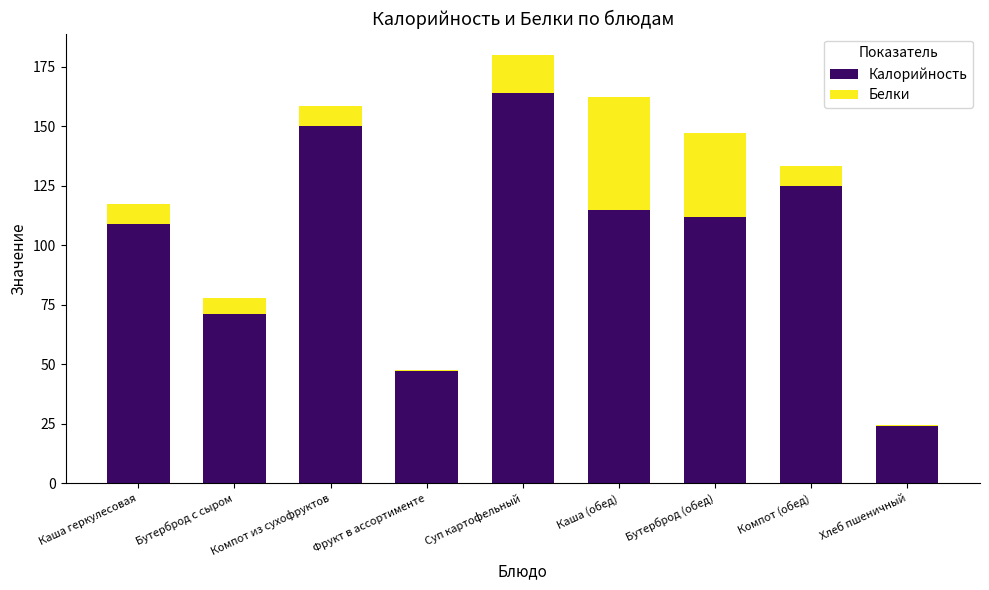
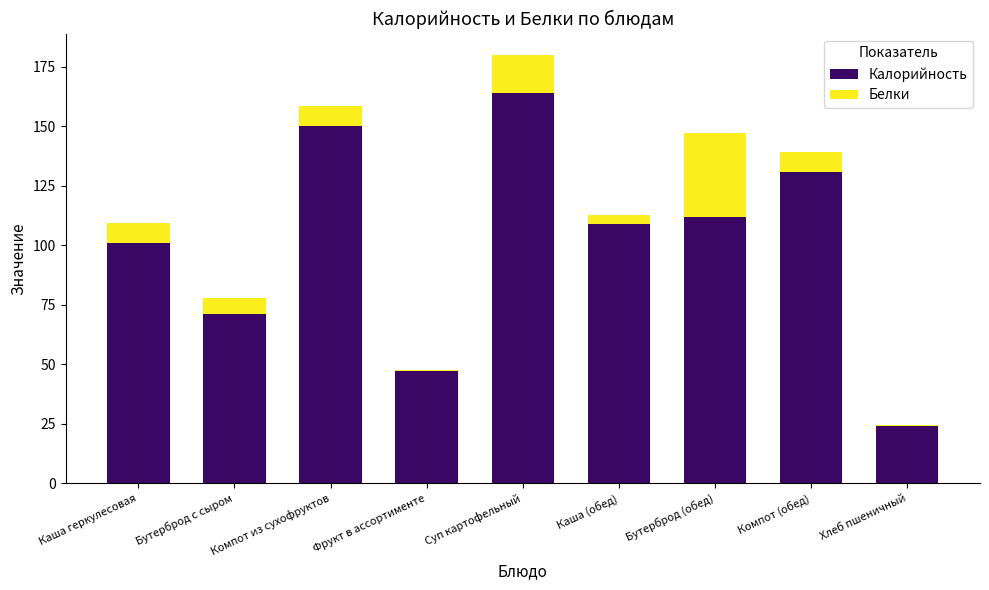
Калорийность, Каша геркулесовая: 109 -> 101
Калорийность, Каша (обед): 115 -> 109
Белки, Каша (обед): 48 -> 4
Калорийность, Компот (обед): 125 -> 131
